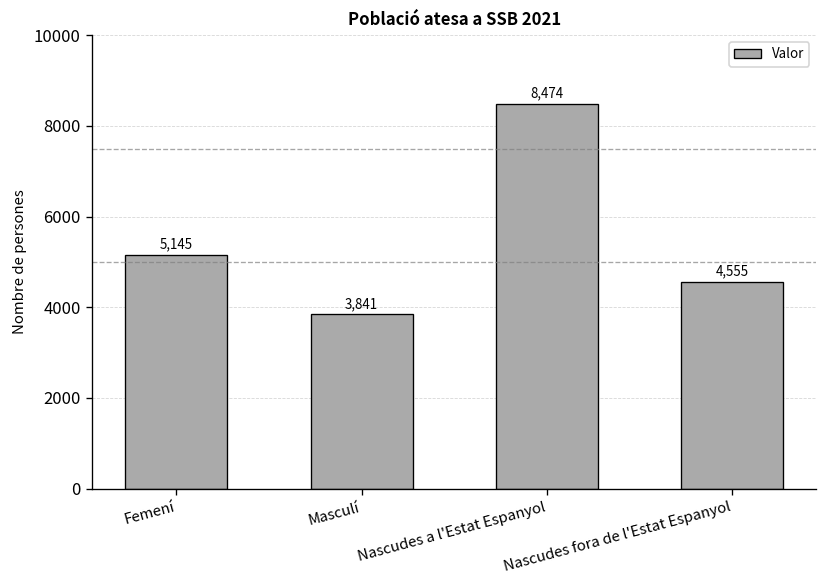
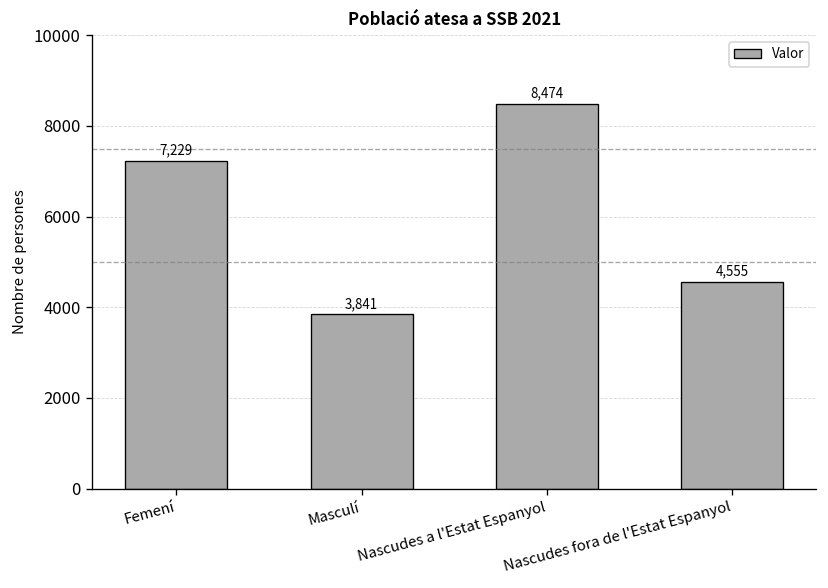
Femení: 5,145 -> 7,229
